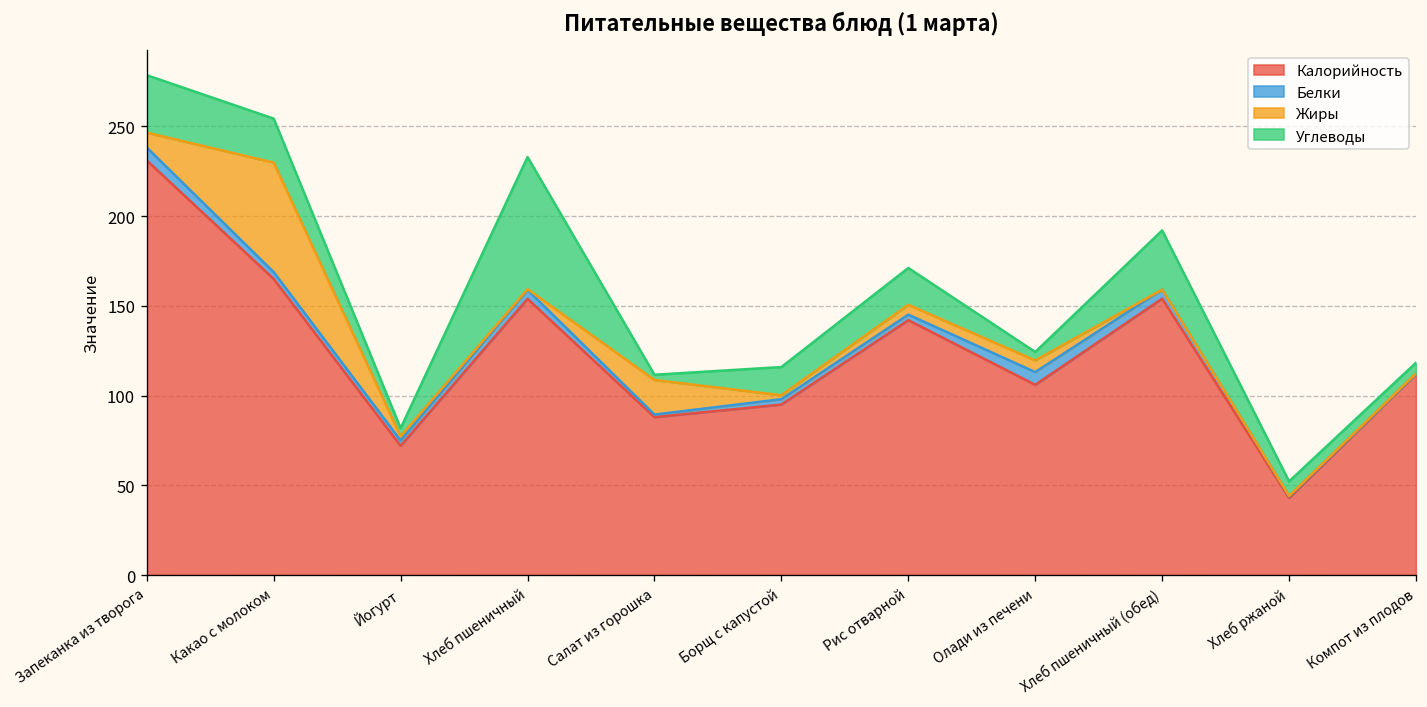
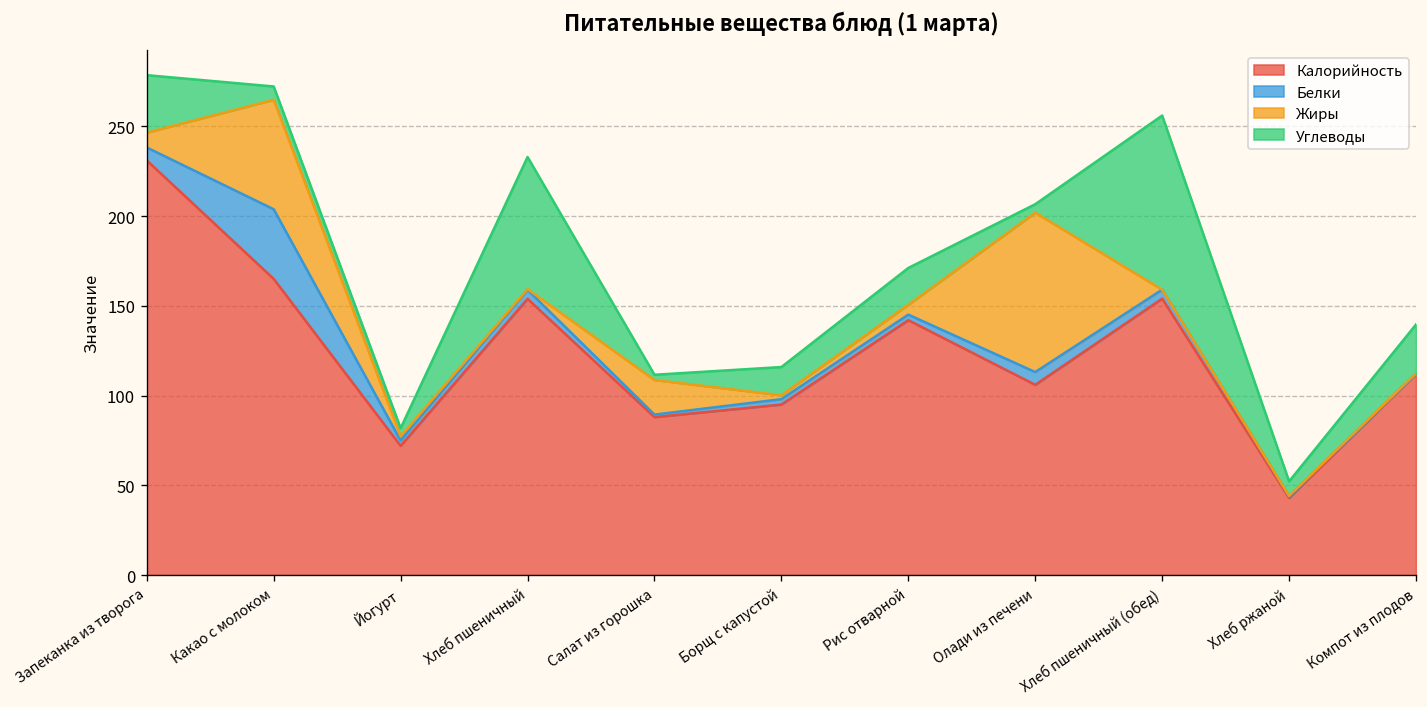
Белки, Какао с молоком: 4 -> 39
Углеводы, Какао с молоком: 25 -> 7
Жиры, Олади из печени: 7 -> 89
Углеводы, Хлеб пшеничный (обед): 33 -> 97
Углеводы, Компот из плодов: 6 -> 27
